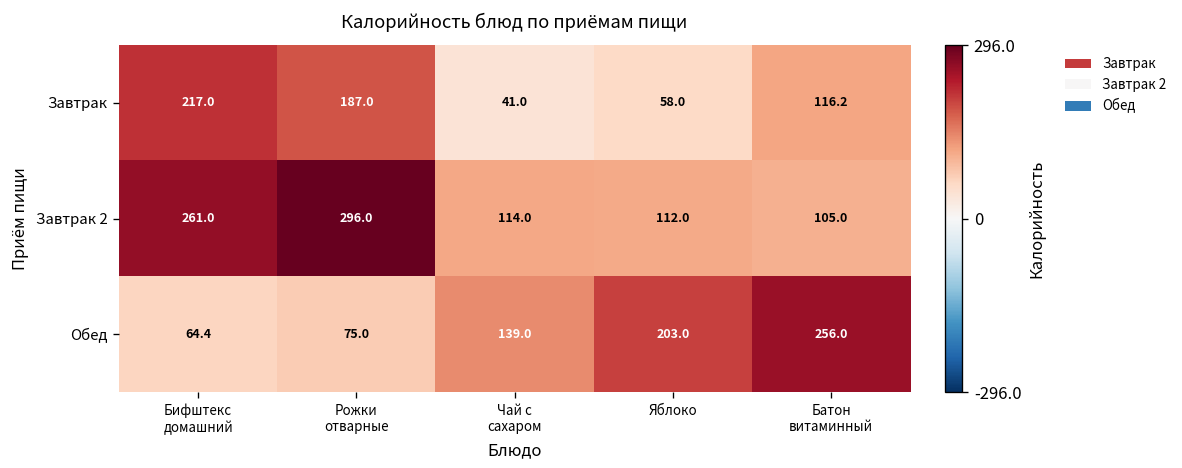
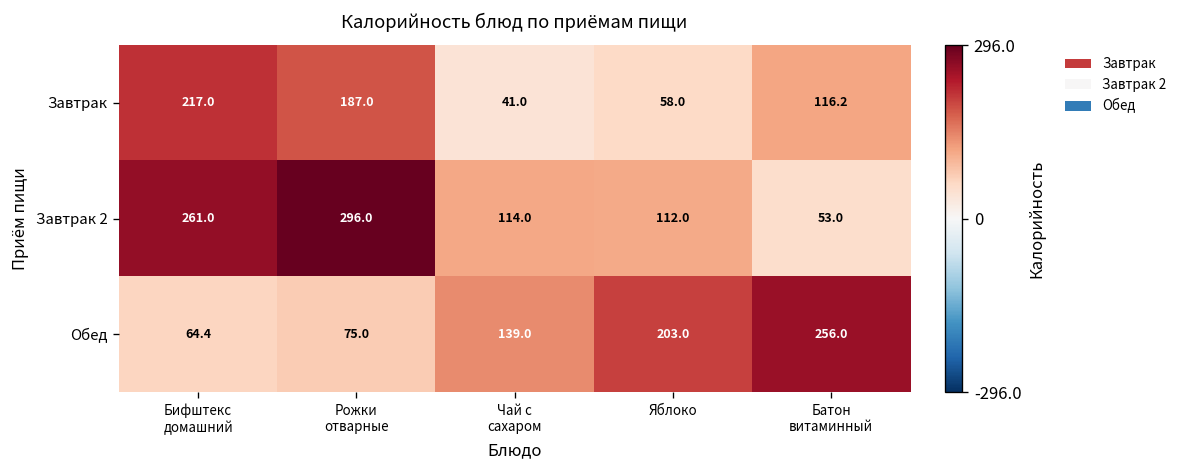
Завтрак 2, Батон витаминный: 105.0 -> 53.0
